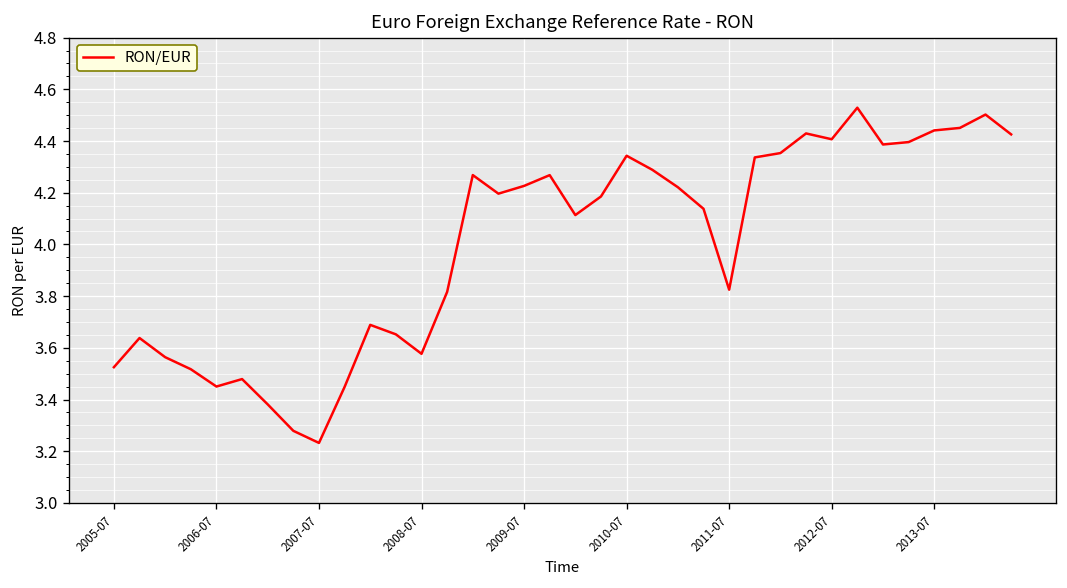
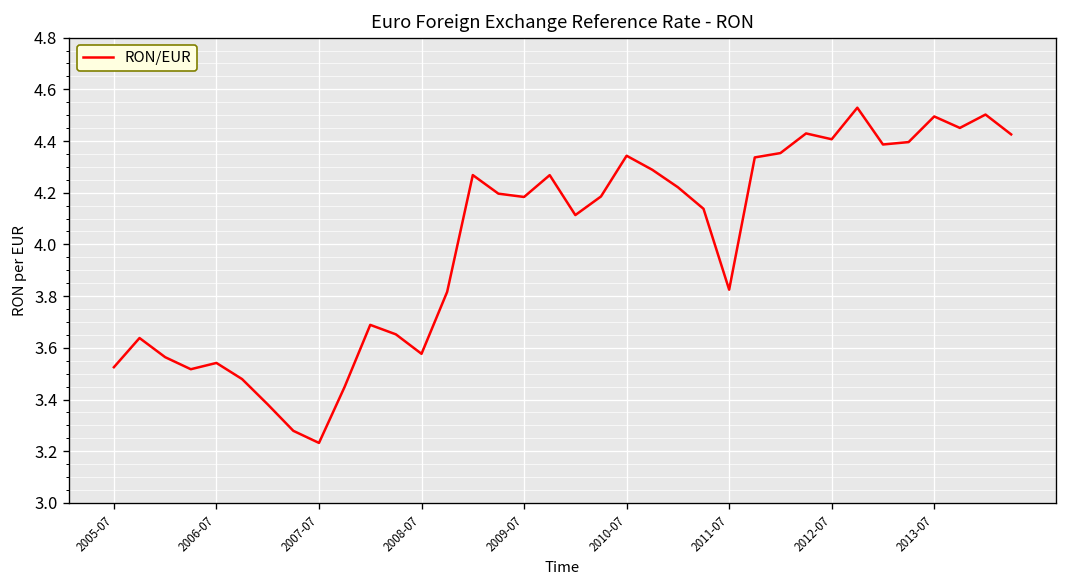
2006-07: 3.45 -> 3.54
2009-07: 4.23 -> 4.18
2013-07: 4.44 -> 4.50
